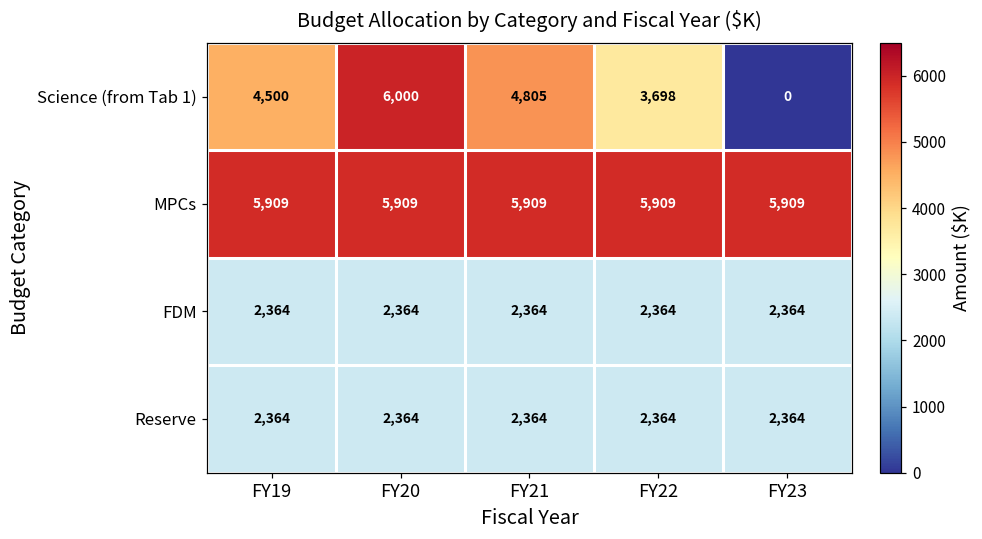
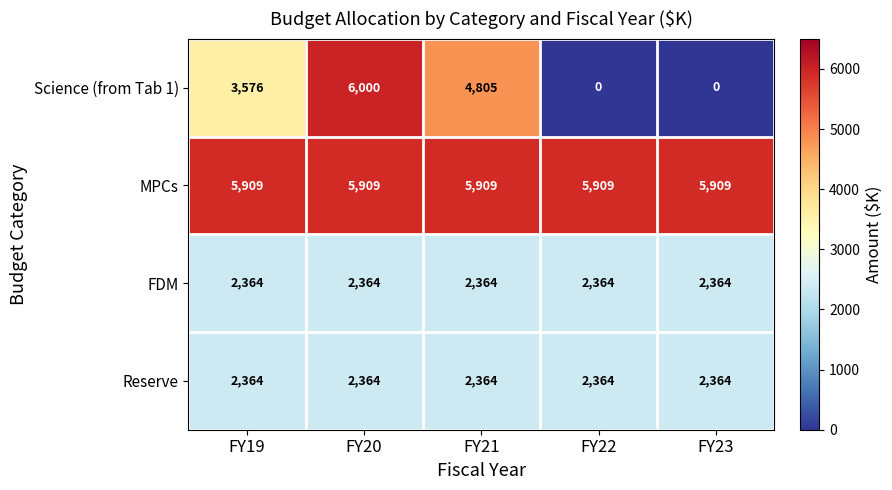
Science (from Tab 1), FY19: 4,500 -> 3,576
Science (from Tab 1), FY22: 3,698 -> 0
